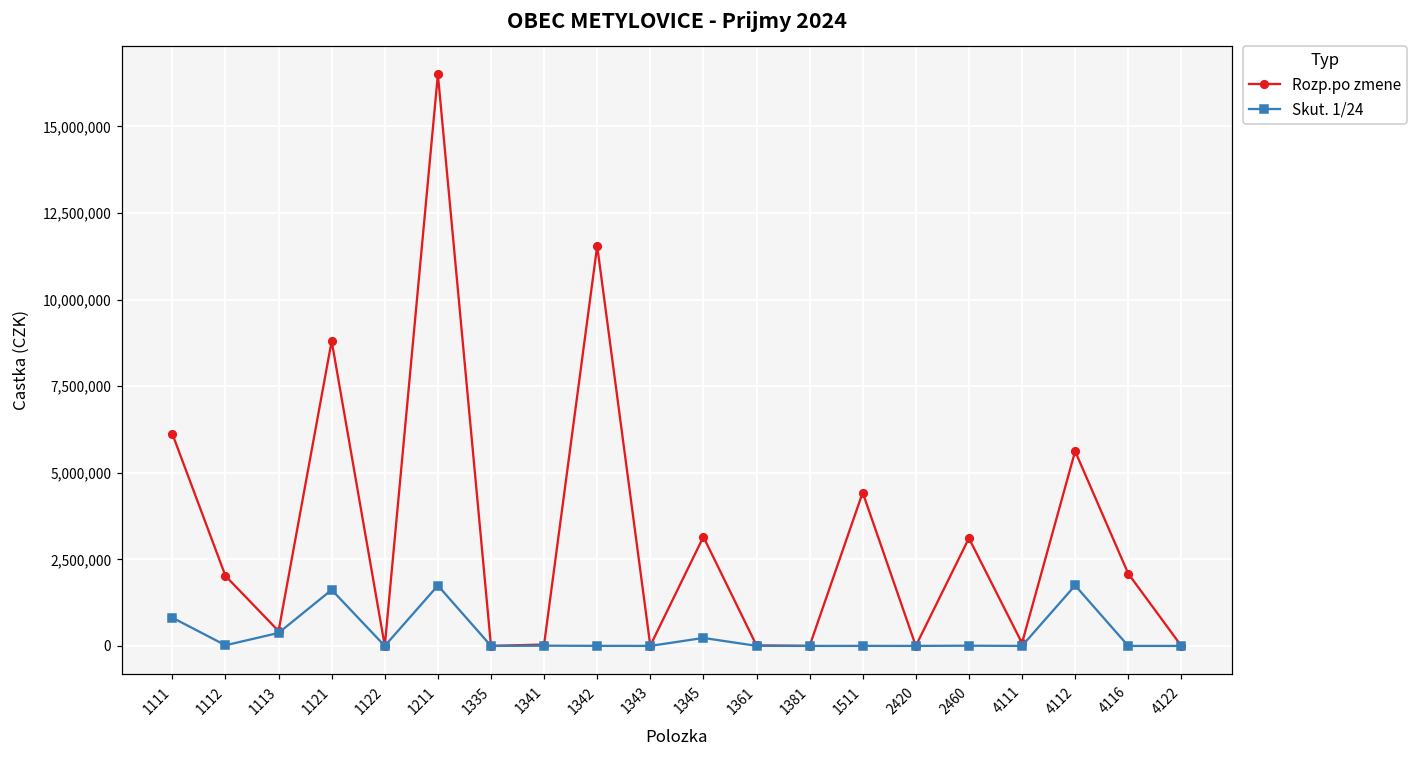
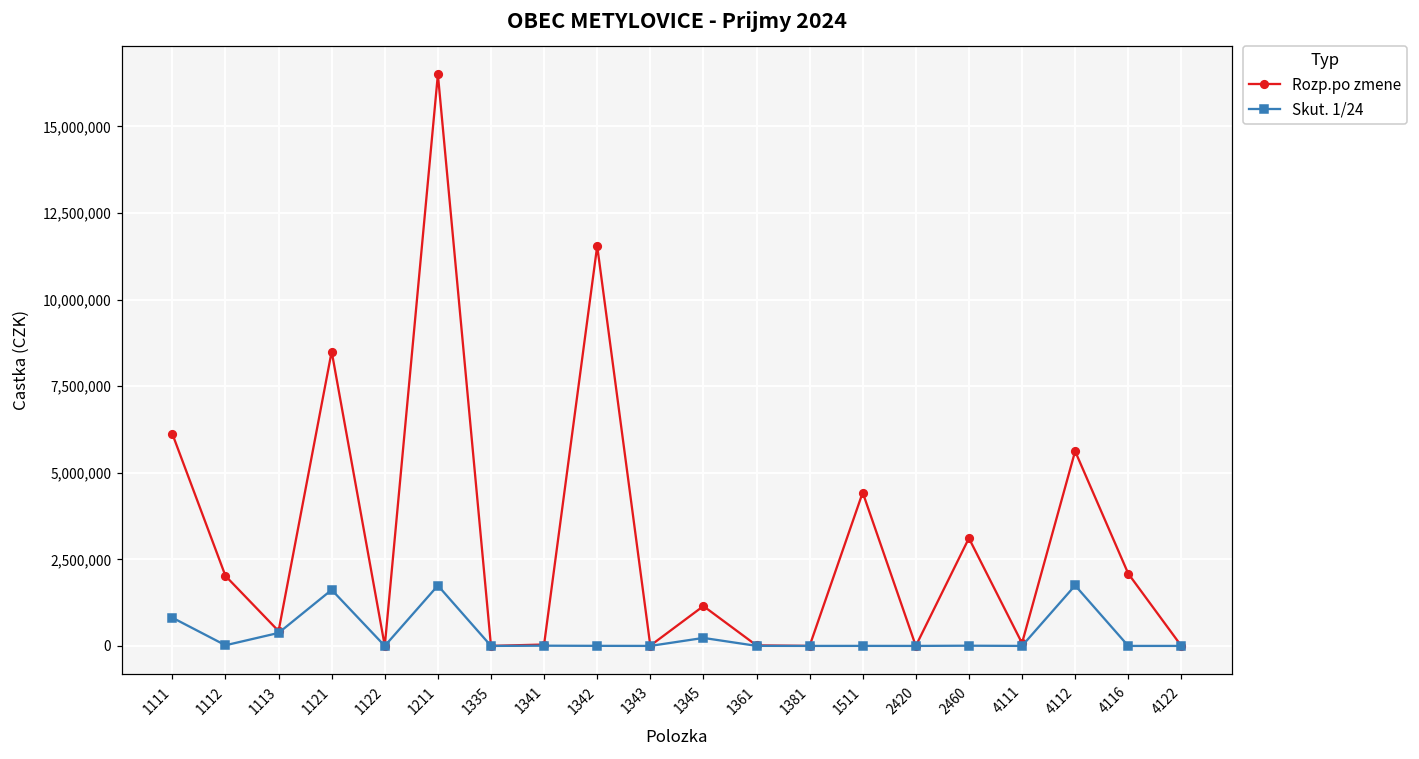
Rozp.po zmene, 1121: 8,800,000 -> 8,500,000
Rozp.po zmene, 1345: 3,100,000 -> 1,200,000
